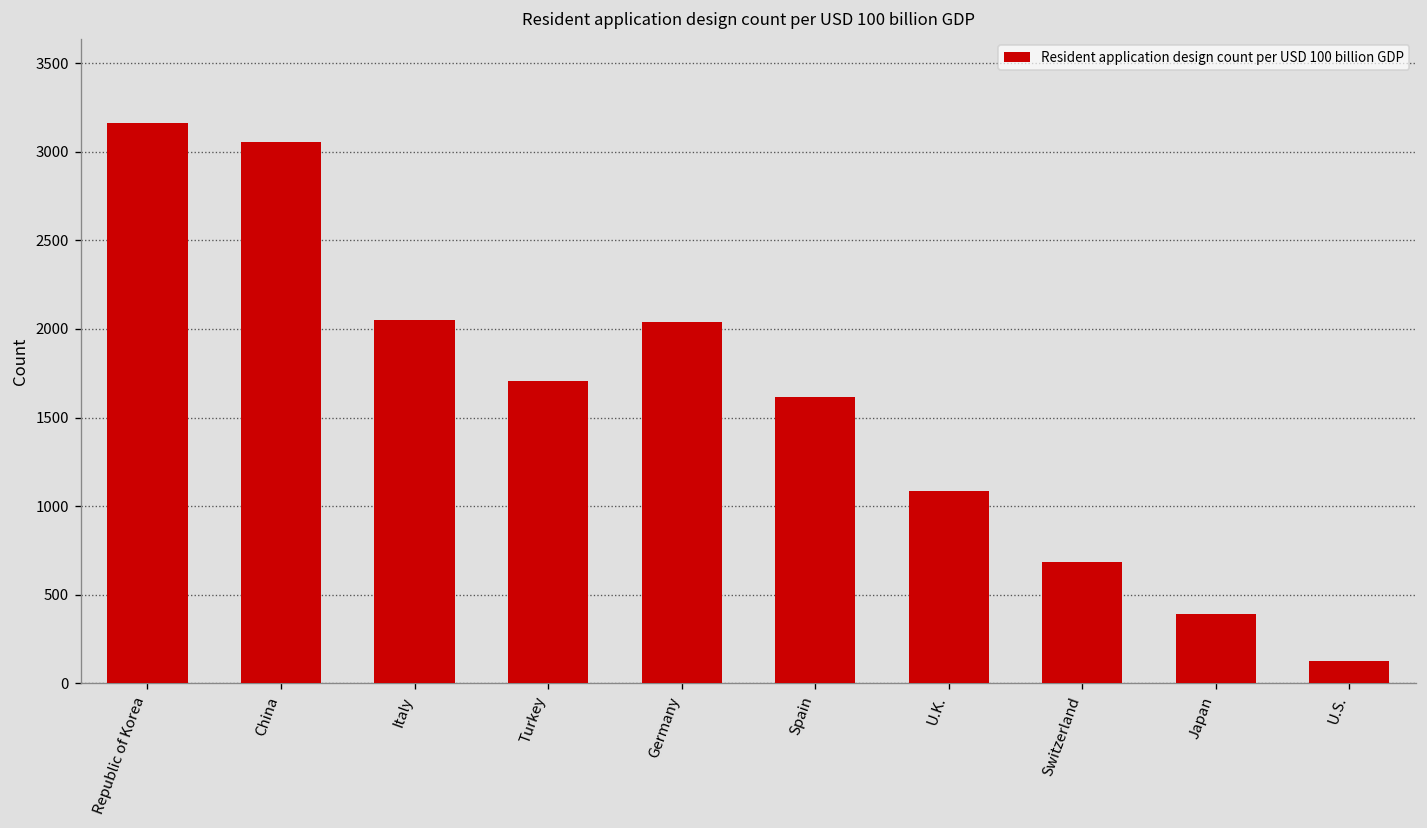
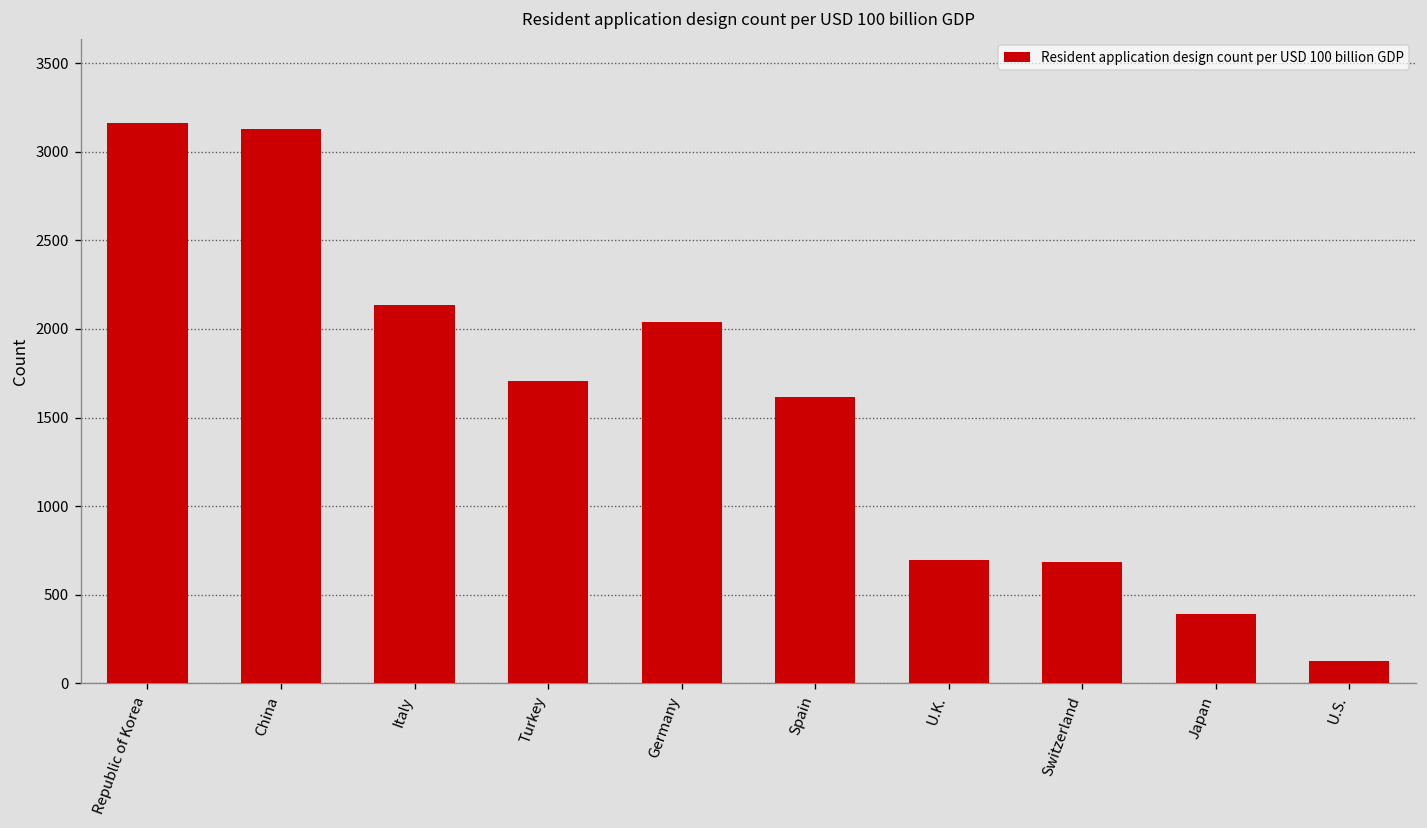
China: 3060 -> 3130
Italy: 2050 -> 2140
U.K.: 1080 -> 700
